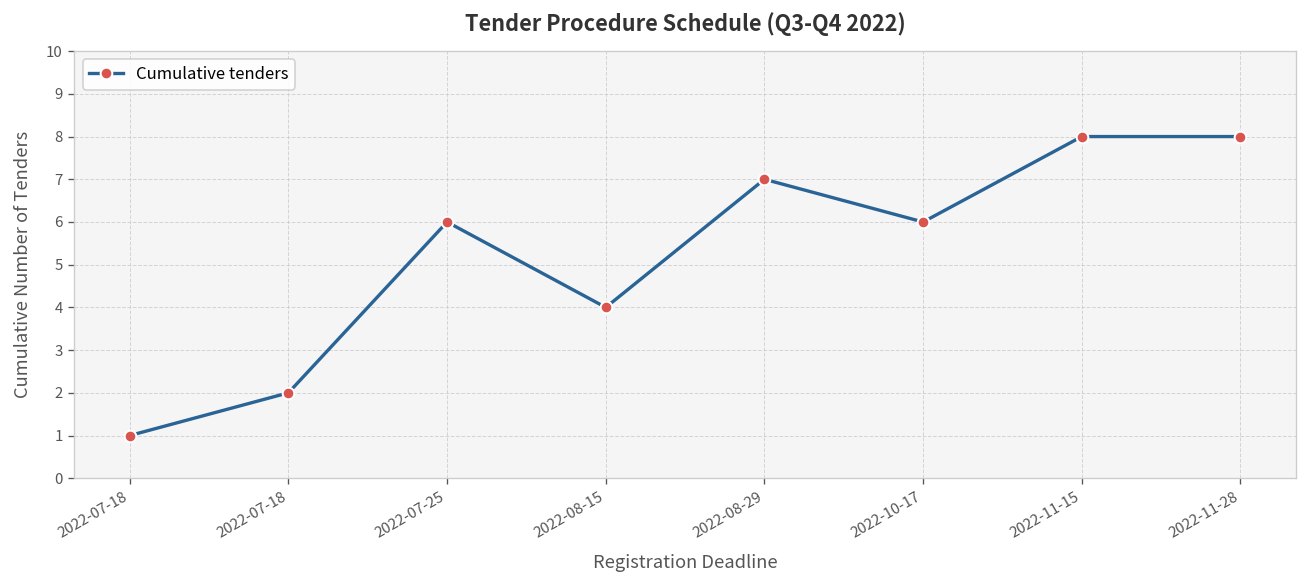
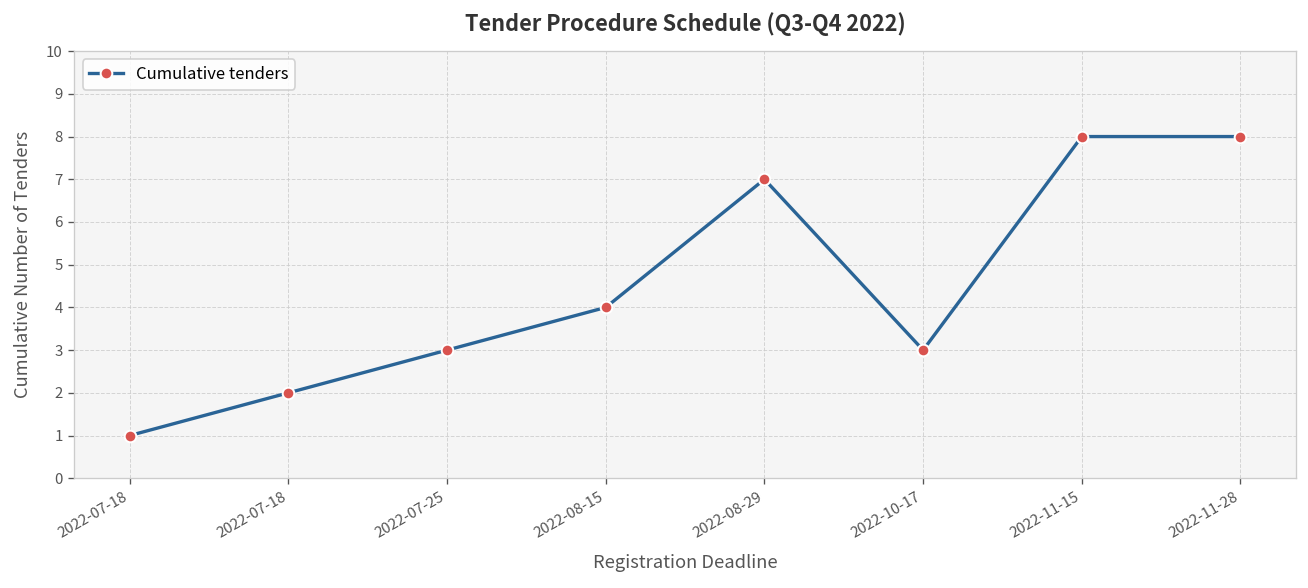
2022-07-25: 6 -> 3
2022-10-17: 6 -> 3
